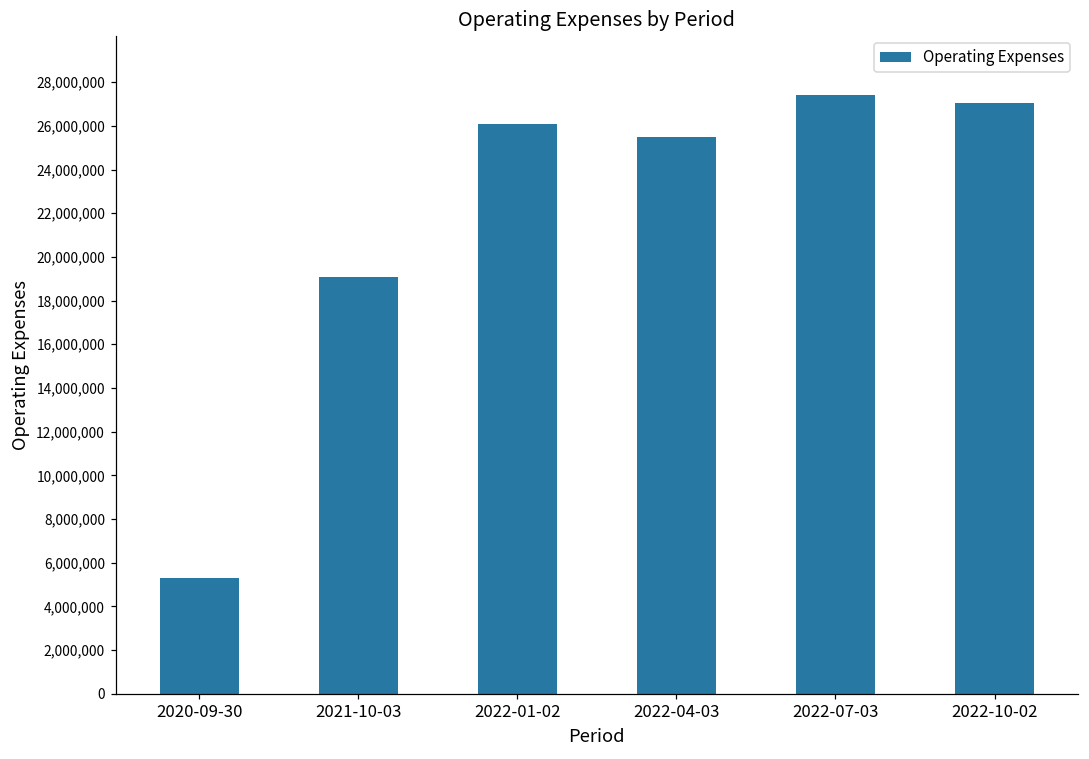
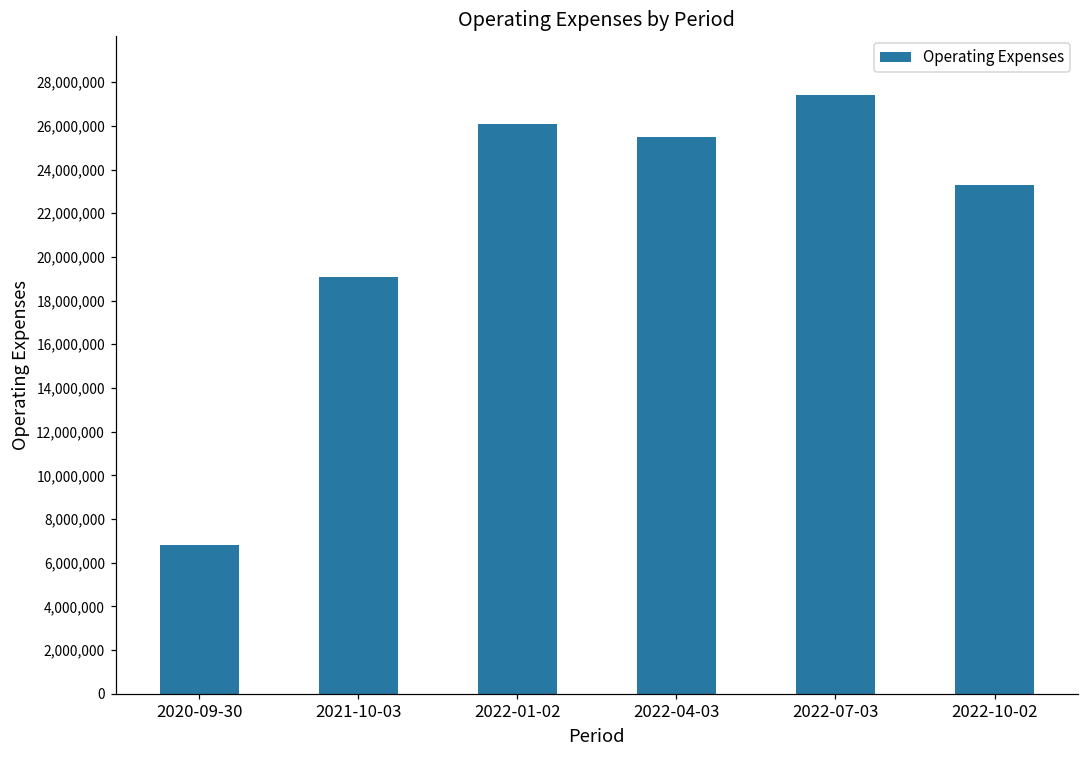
2020-09-30: 5,300,000 -> 6,800,000
2022-10-02: 27,100,000 -> 23,300,000
